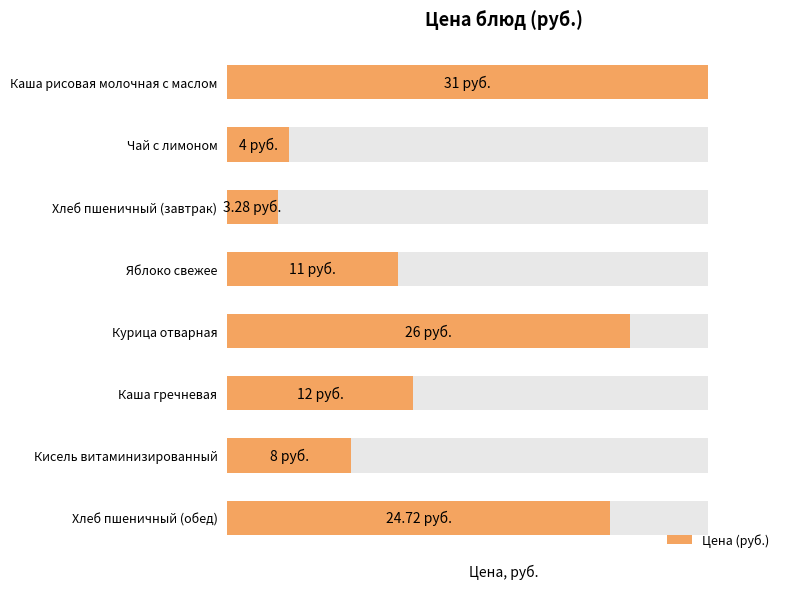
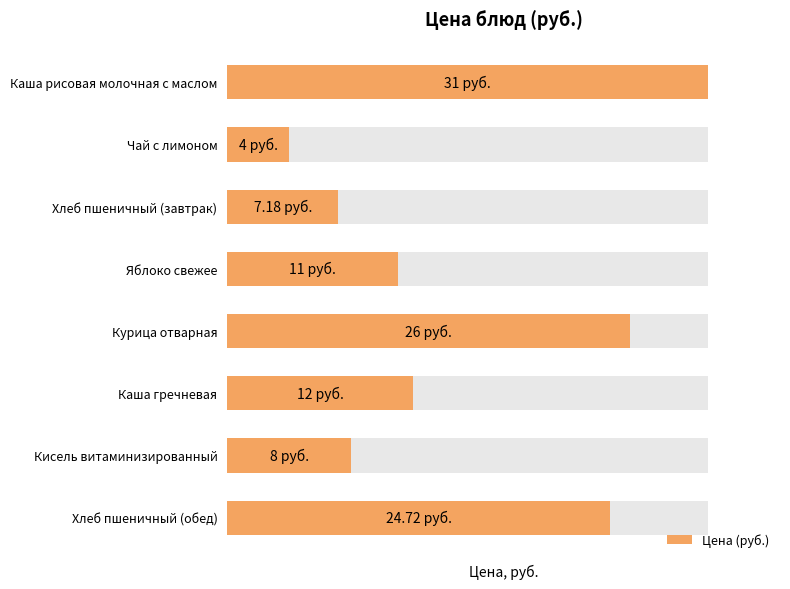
Цена (руб.), Хлеб пшеничный (завтрак): 3.28 -> 7.18
